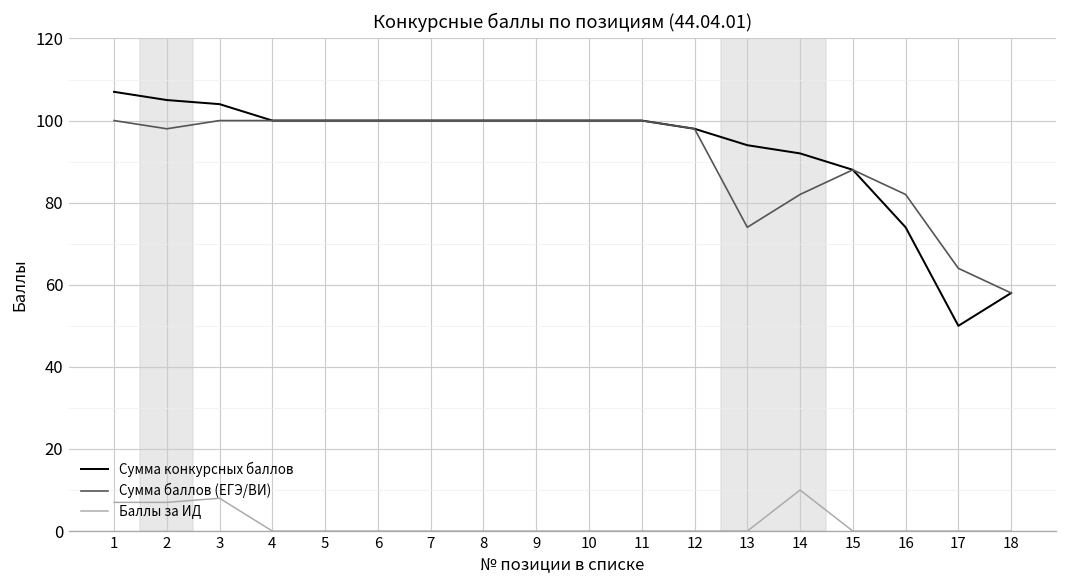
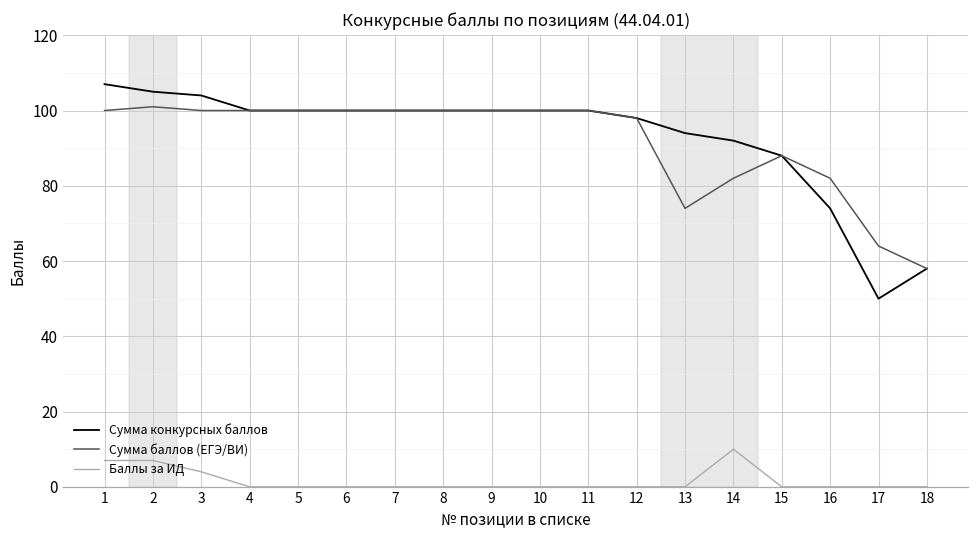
Сумма баллов (ЕГЭ/ВИ), 2: 98 -> 101
Баллы за ИД, 3: 8 -> 4
